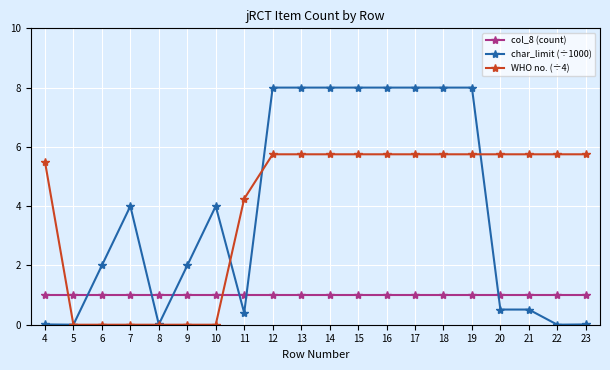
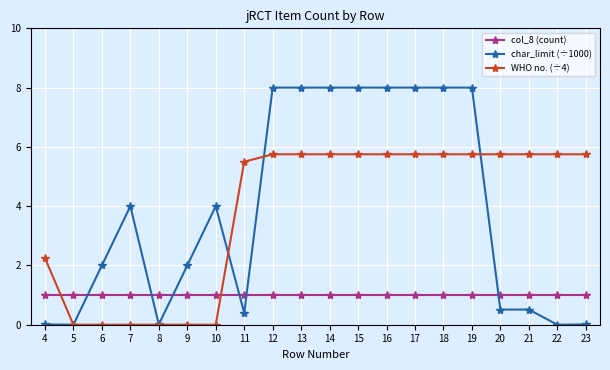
WHO no. (÷4), 4: 5.5 -> 2.3
WHO no. (÷4), 11: 4.3 -> 5.5
